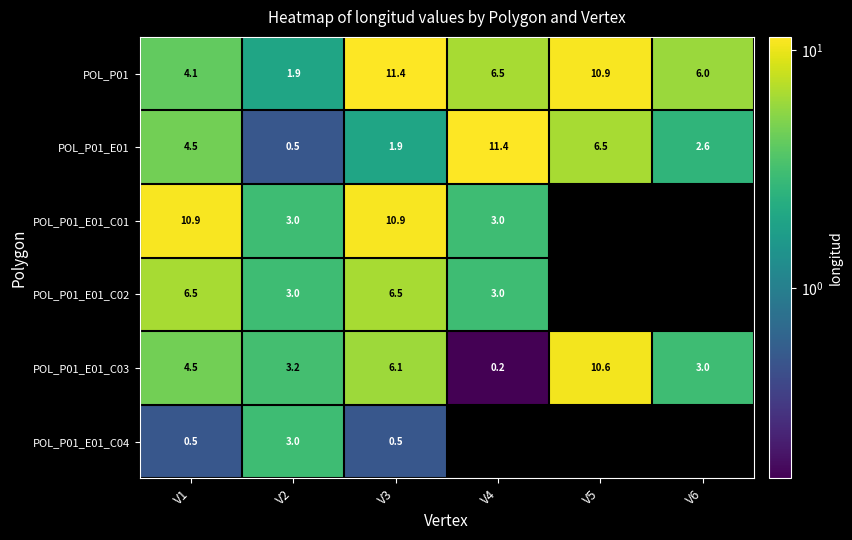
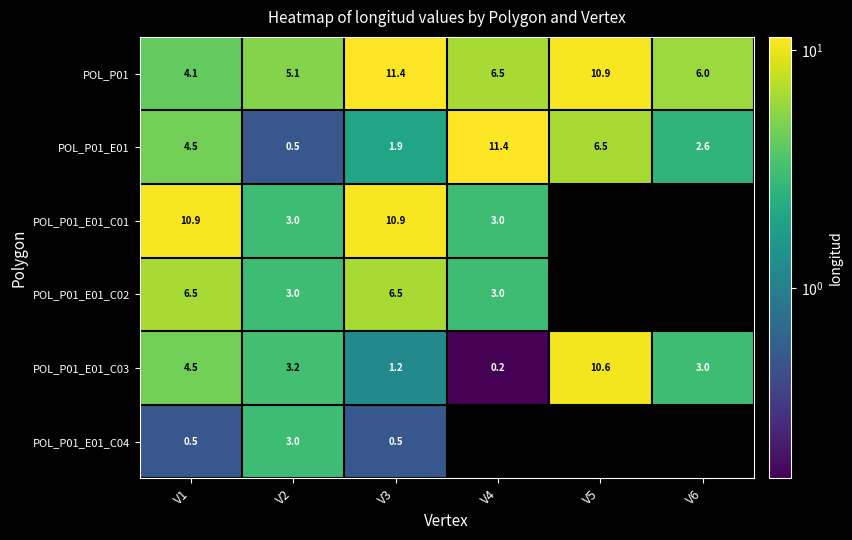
POL_P01, V2: 1.9 -> 5.1
POL_P01_E01_C03, V3: 6.1 -> 1.2
